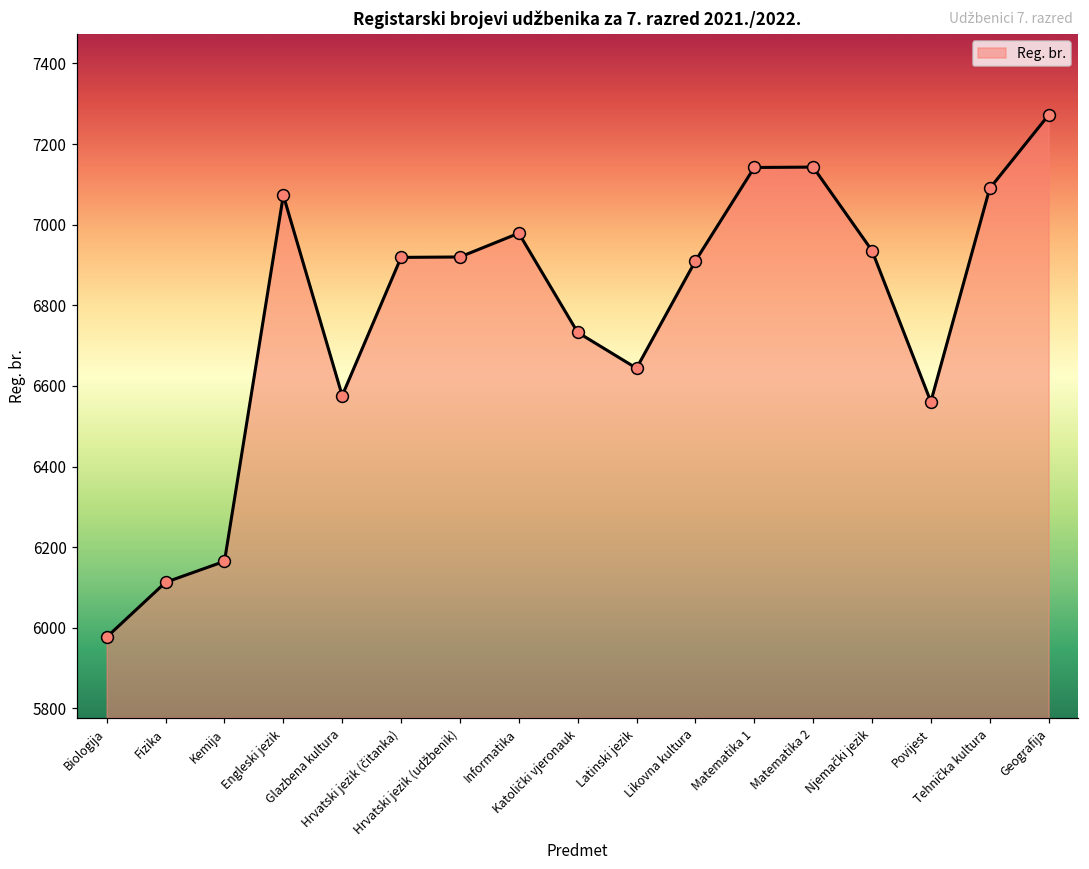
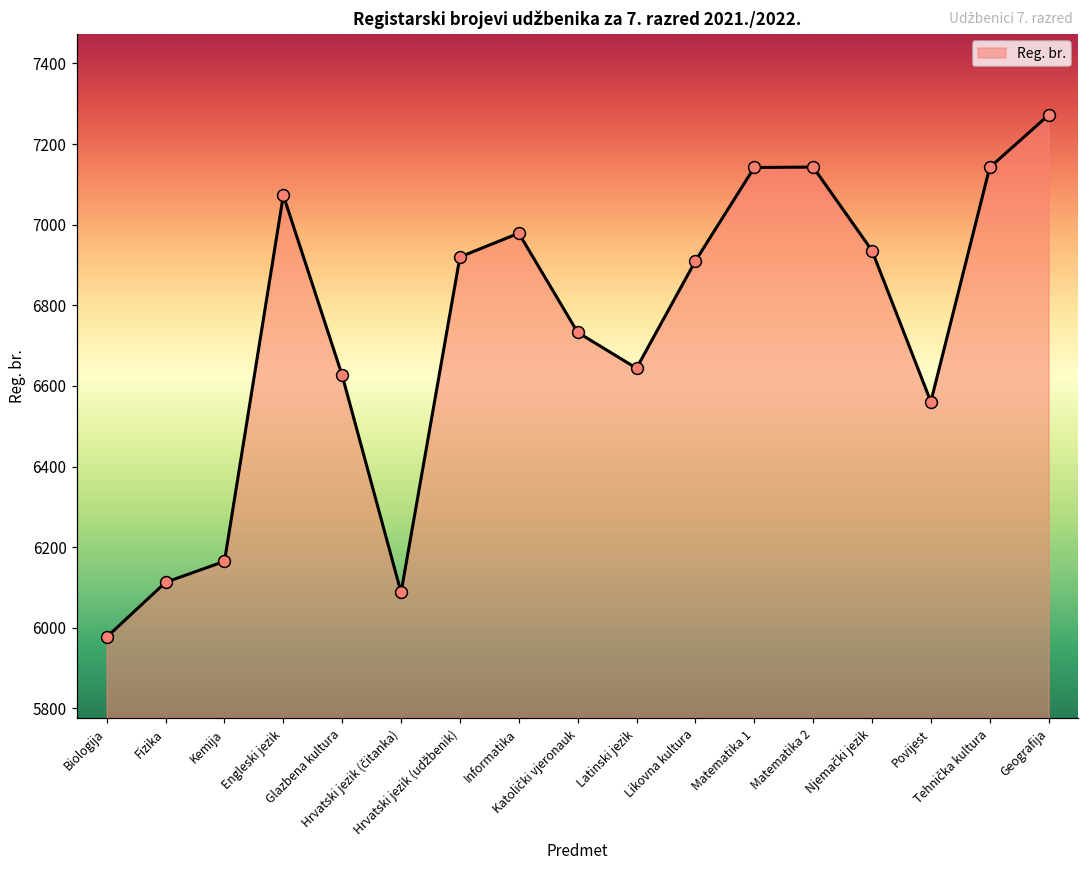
Glazbena kultura: 6580 -> 6630
Hrvatski jezik (čitanka): 6920 -> 6090
Tehnička kultura: 7090 -> 7140
